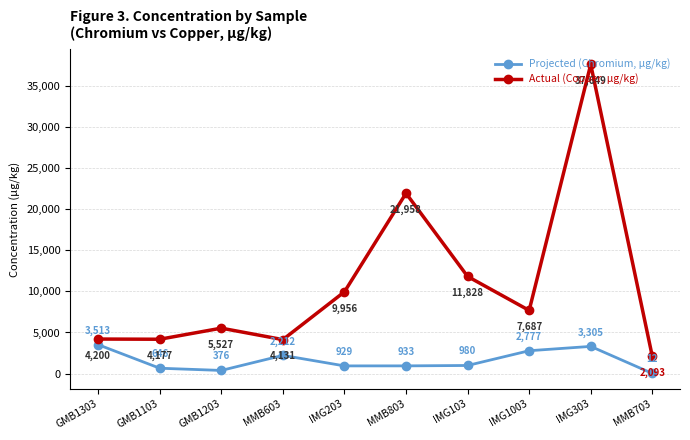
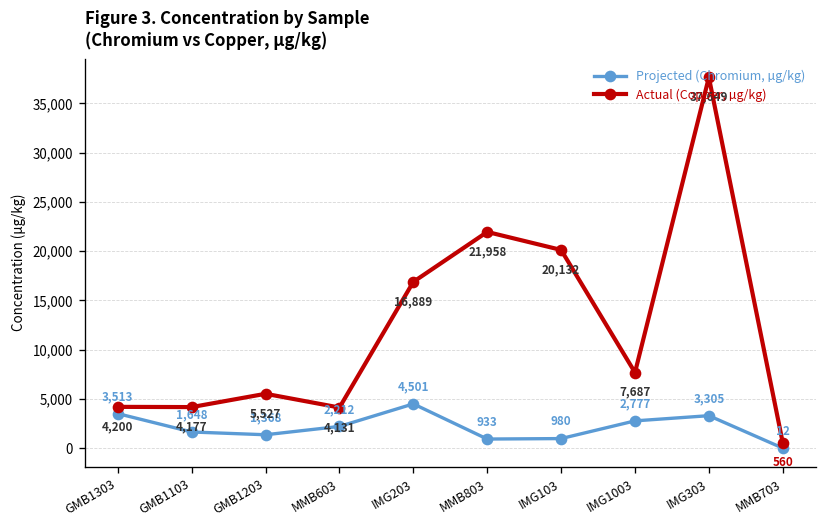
Projected (Chromium, µg/kg), GMB1103: 646 -> 1,648
Projected (Chromium, µg/kg), GMB1203: 376 -> 1,368
Projected (Chromium, µg/kg), IMG203: 929 -> 4,501
Actual (Copper, µg/kg), IMG203: 9,956 -> 16,889
Actual (Copper, µg/kg), IMG103: 11,828 -> 20,132
Actual (Copper, µg/kg), MMB703: 2,093 -> 560
